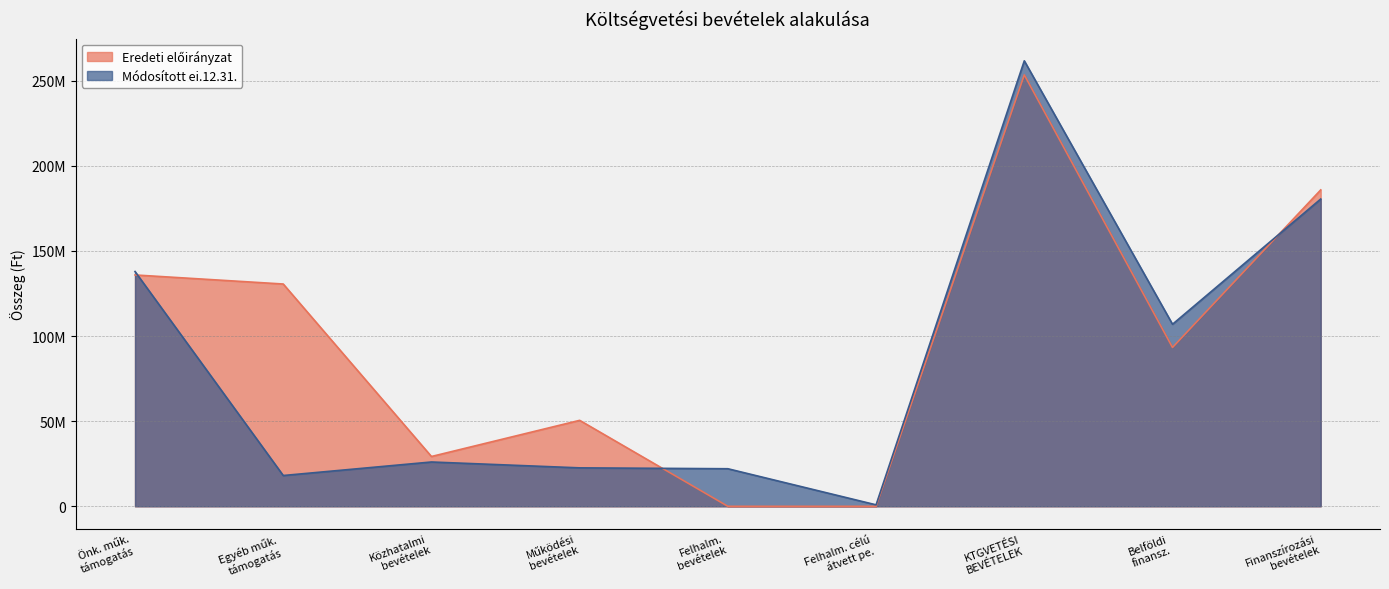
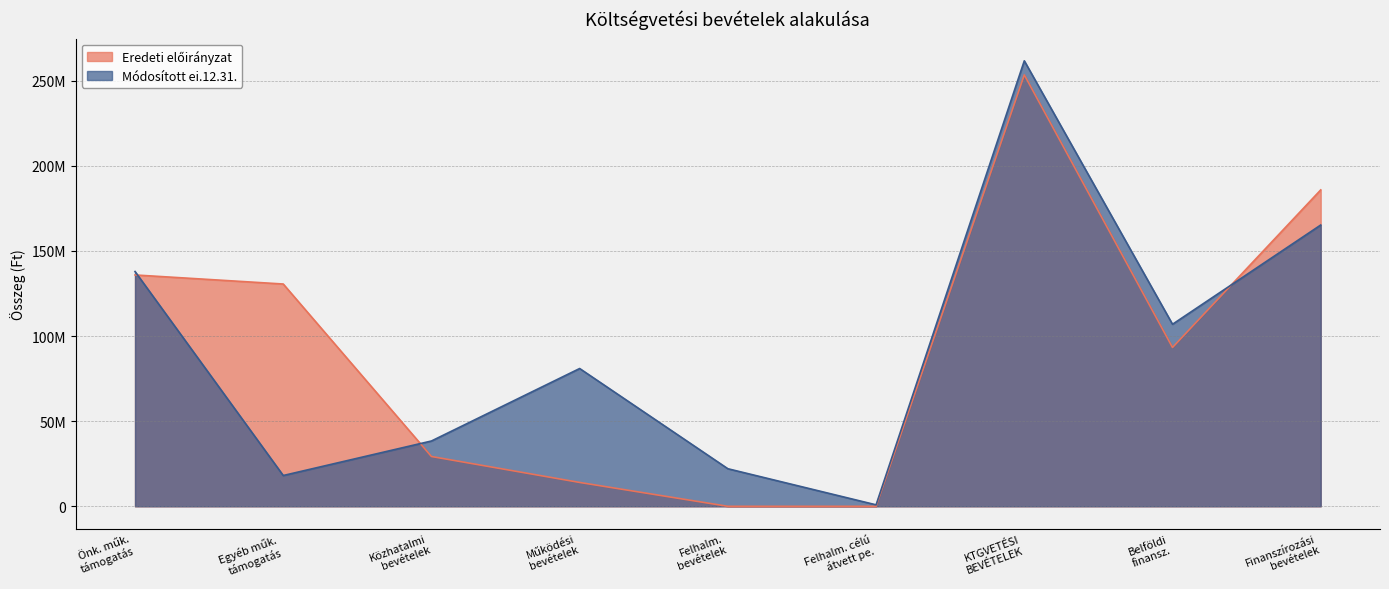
Módosított ei.12.31., Közhatalmi bevételek: 26000000 -> 38000000
Eredeti előirányzat, Működési bevételek: 50000000 -> 14000000
Módosított ei.12.31., Működési bevételek: 23000000 -> 81000000
Módosított ei.12.31., Finanszírozási bevételek: 180000000 -> 165000000
